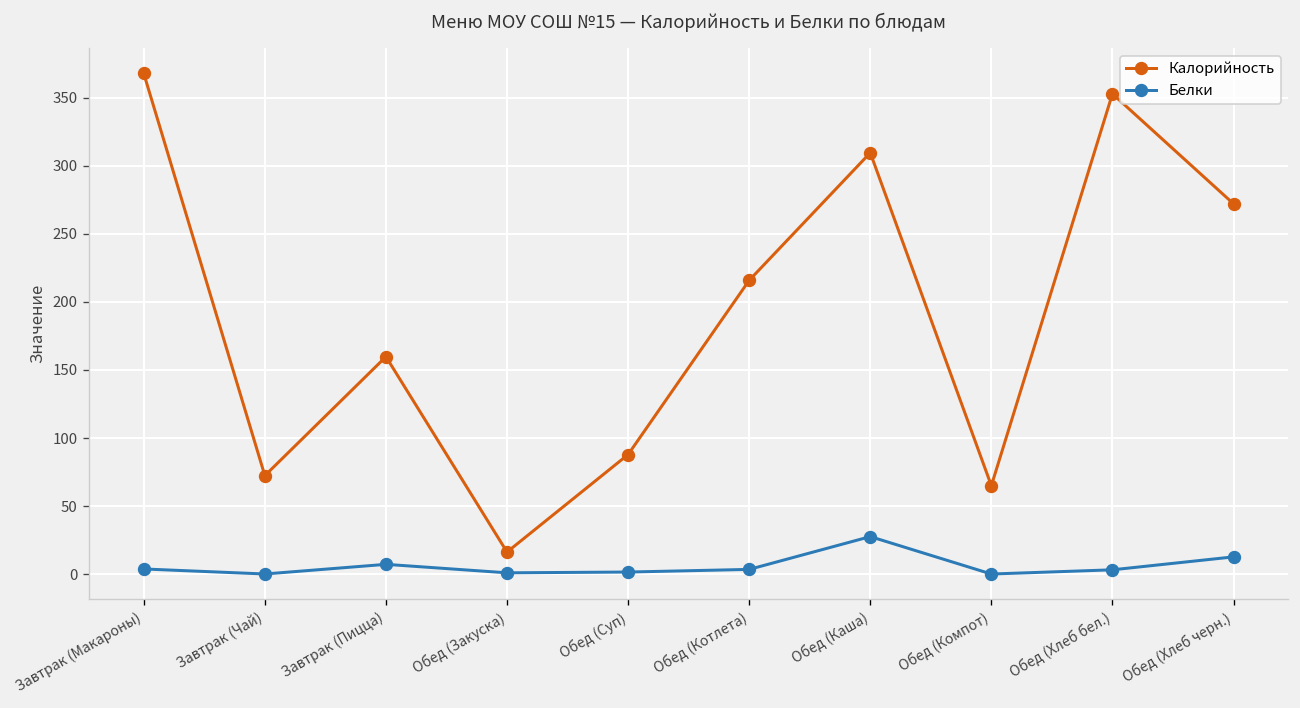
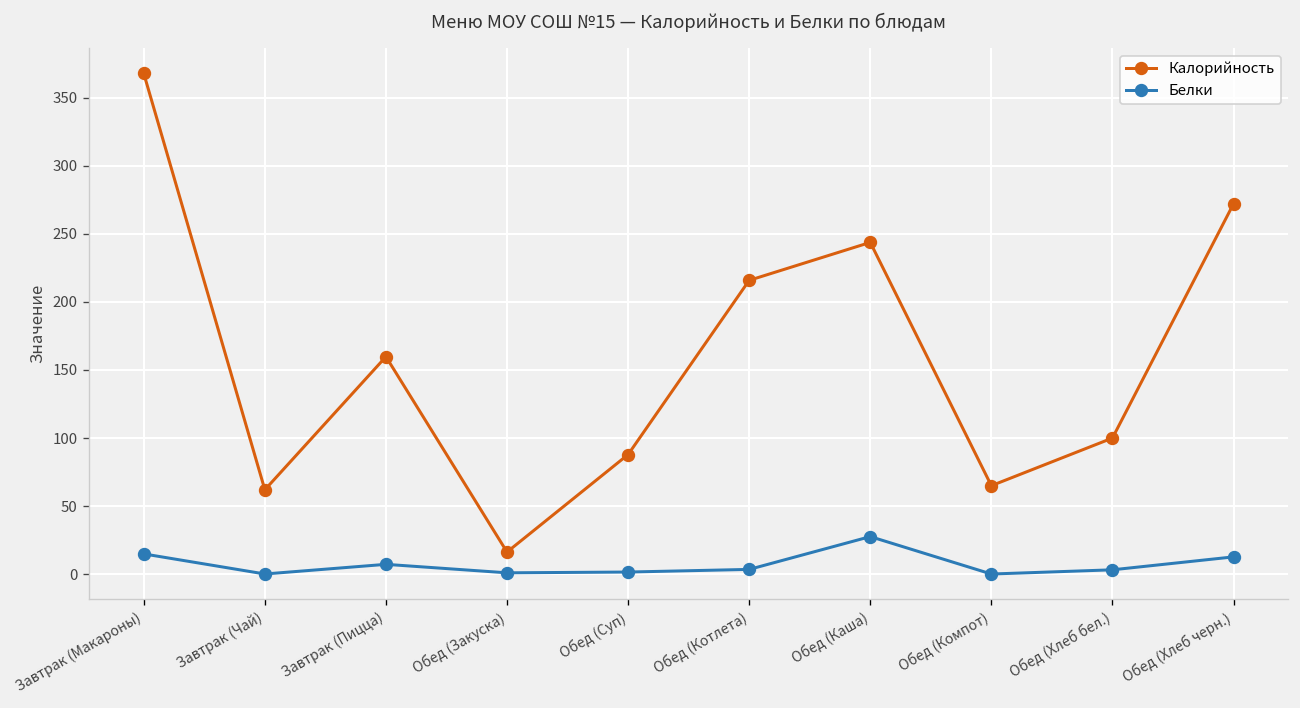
Белки, Завтрак (Макароны): 4 -> 15
Калорийность, Завтрак (Чай): 72 -> 62
Калорийность, Обед (Каша): 310 -> 244
Калорийность, Обед (Хлеб бел.): 353 -> 100
